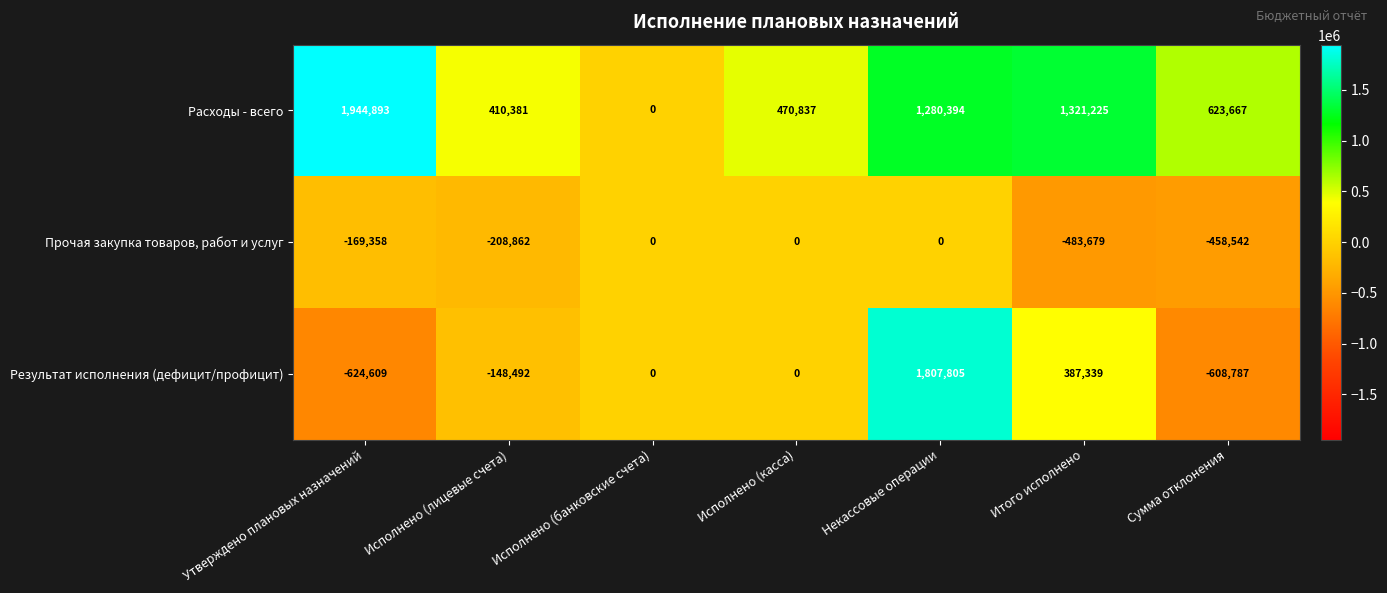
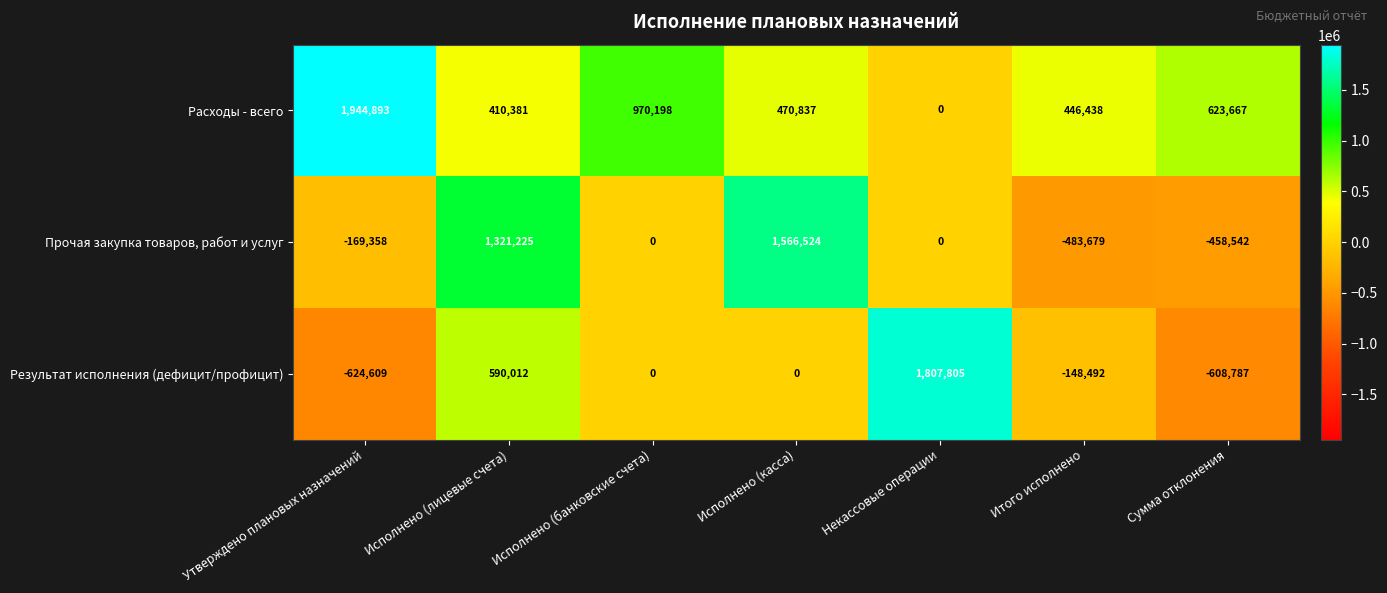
Расходы - всего, Исполнено (банковские счета): 0 -> 970,198
Расходы - всего, Некассовые операции: 1,280,394 -> 0
Расходы - всего, Итого исполнено: 1,321,225 -> 446,438
Прочая закупка товаров, работ и услуг, Исполнено (лицевые счета): -208,862 -> 1,321,225
Прочая закупка товаров, работ и услуг, Исполнено (касса): 0 -> 1,566,524
Результат исполнения (дефицит/профицит), Исполнено (лицевые счета): -148,492 -> 590,012
Результат исполнения (дефицит/профицит), Итого исполнено: 387,339 -> -148,492
